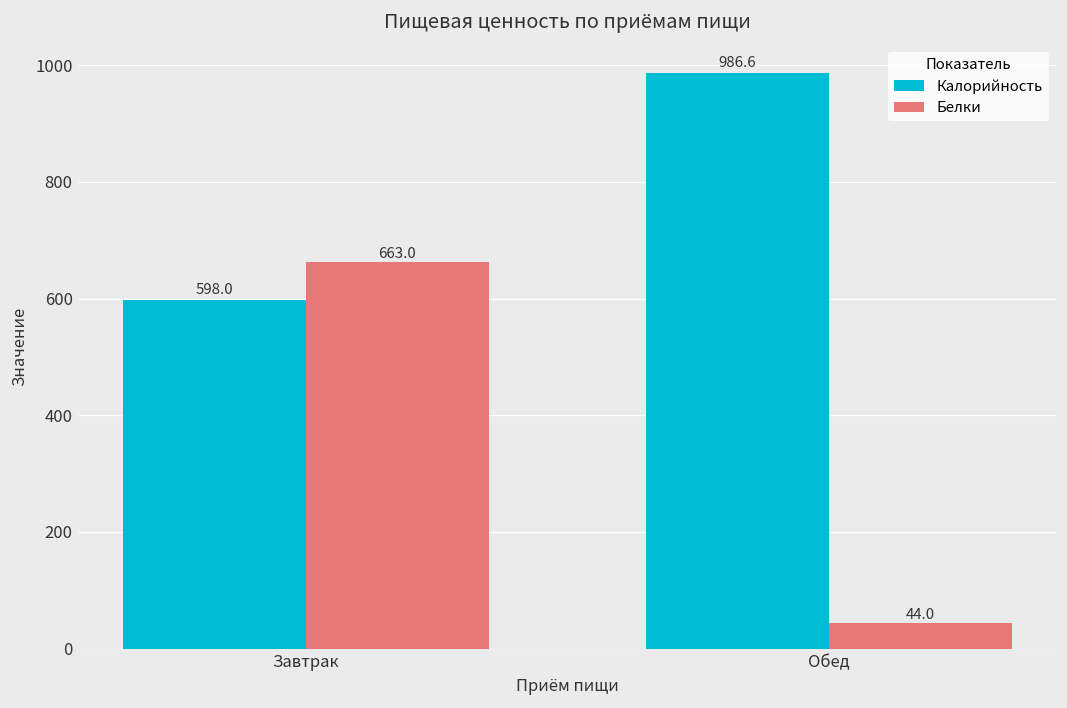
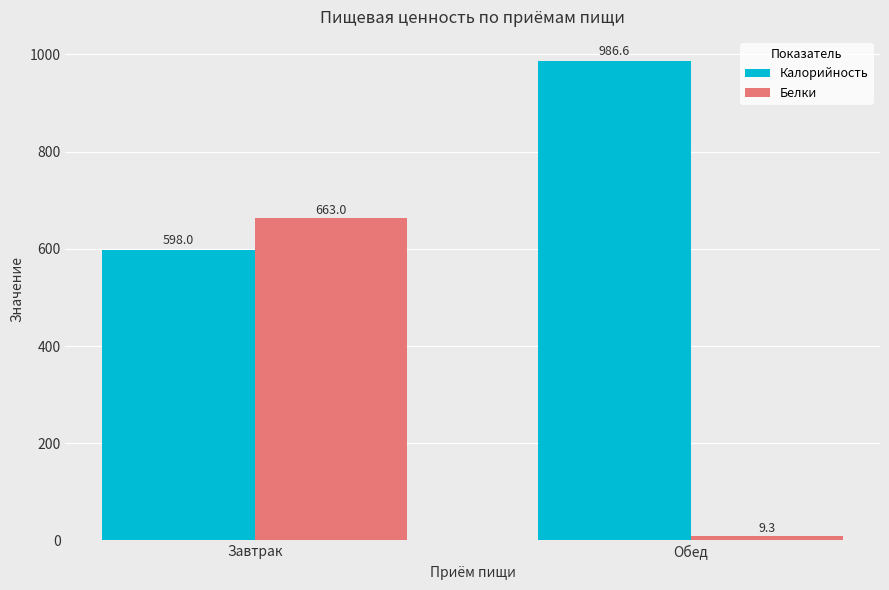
Белки, Обед: 44.0 -> 9.3
